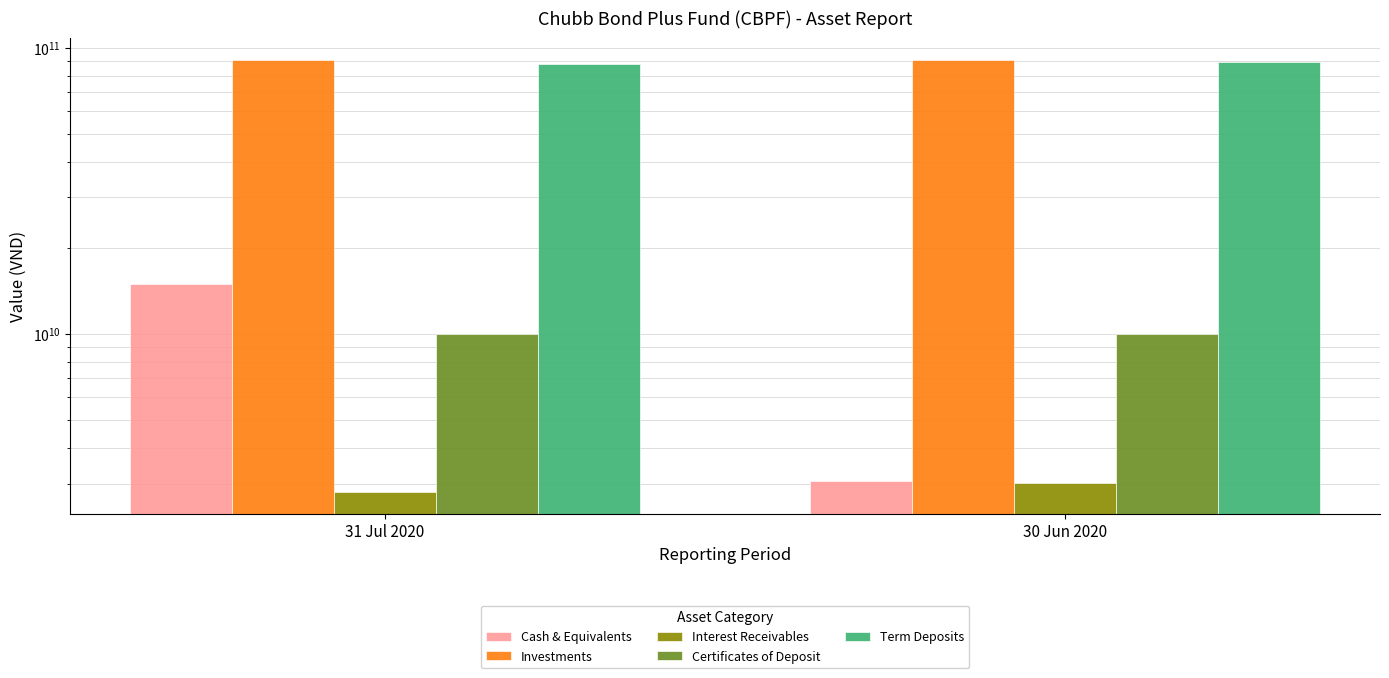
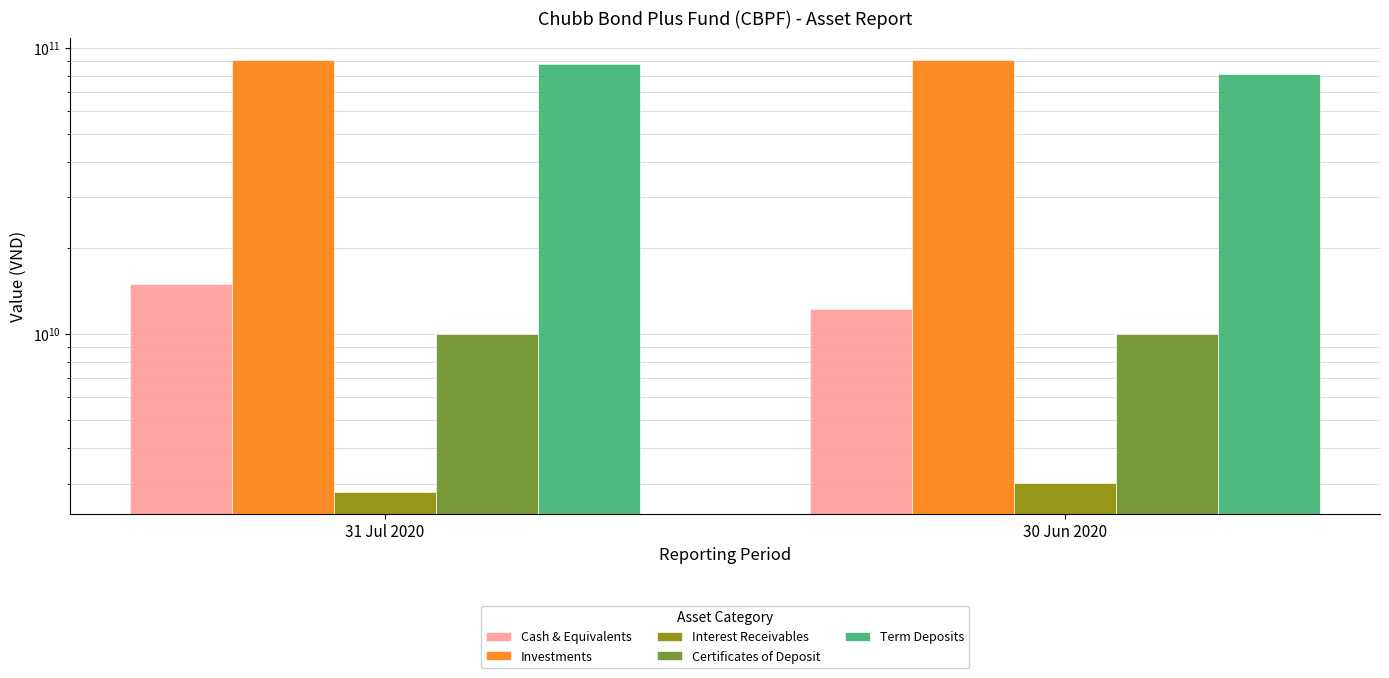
Cash & Equivalents, 30 Jun 2020: 3100000000 -> 12300000000
Term Deposits, 30 Jun 2020: 89000000000 -> 81000000000
